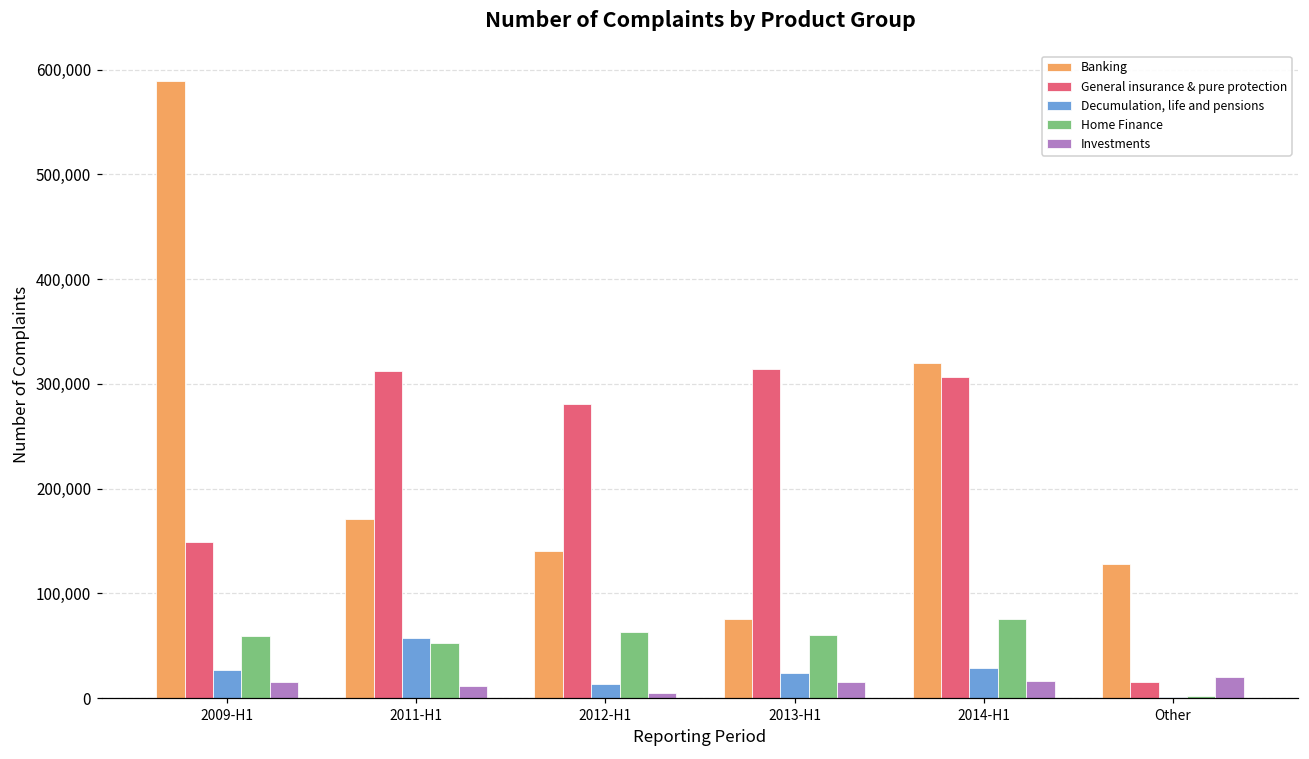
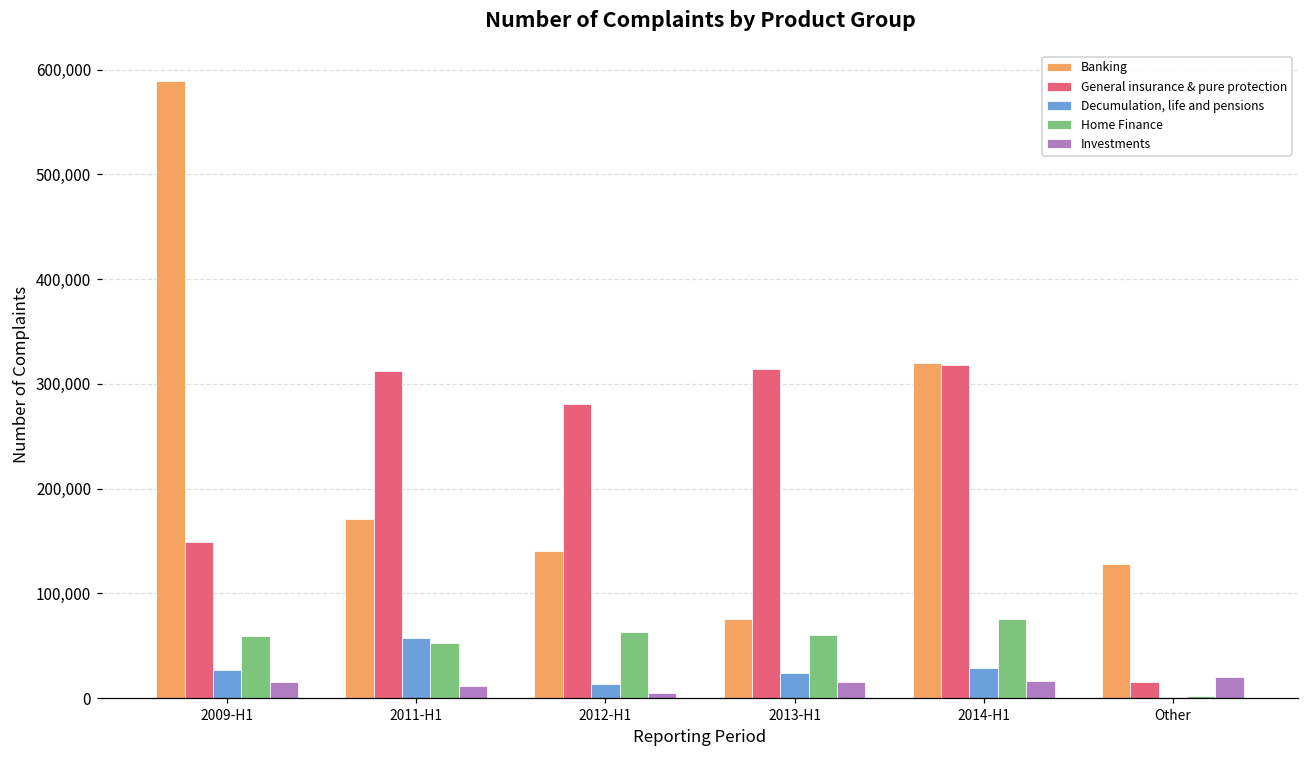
General insurance & pure protection, 2014-H1: 310,000 -> 320,000
